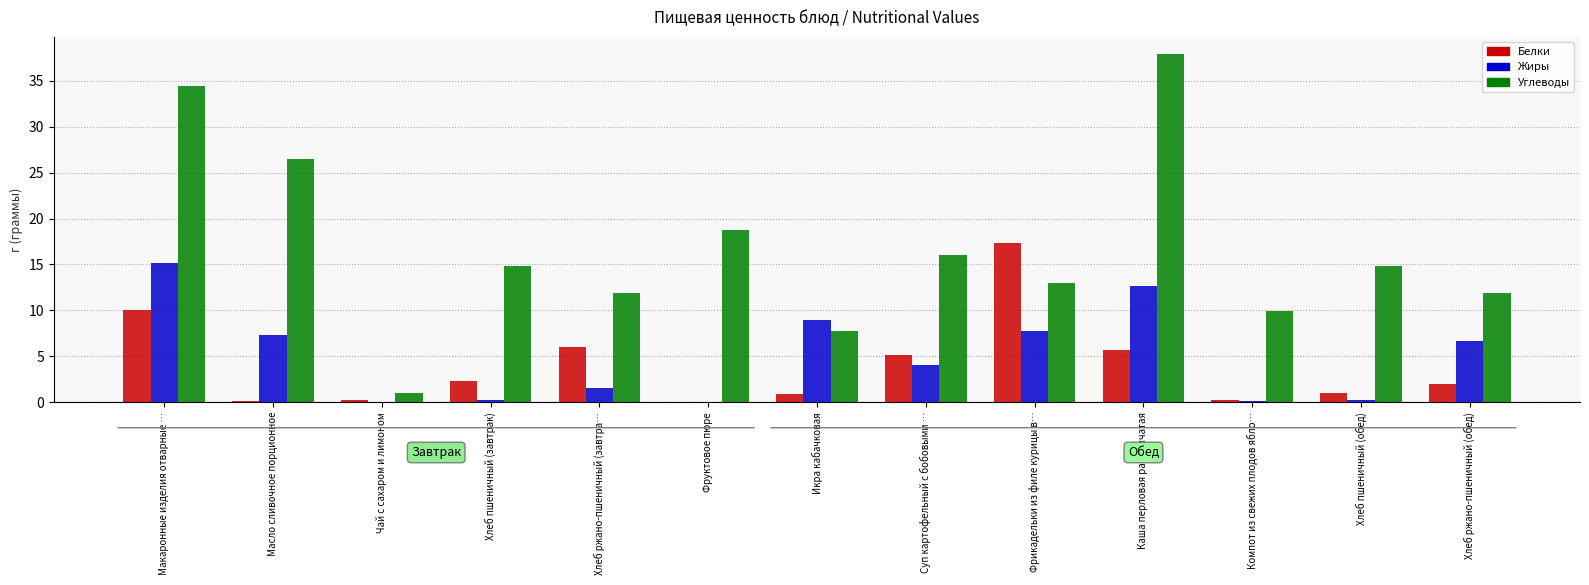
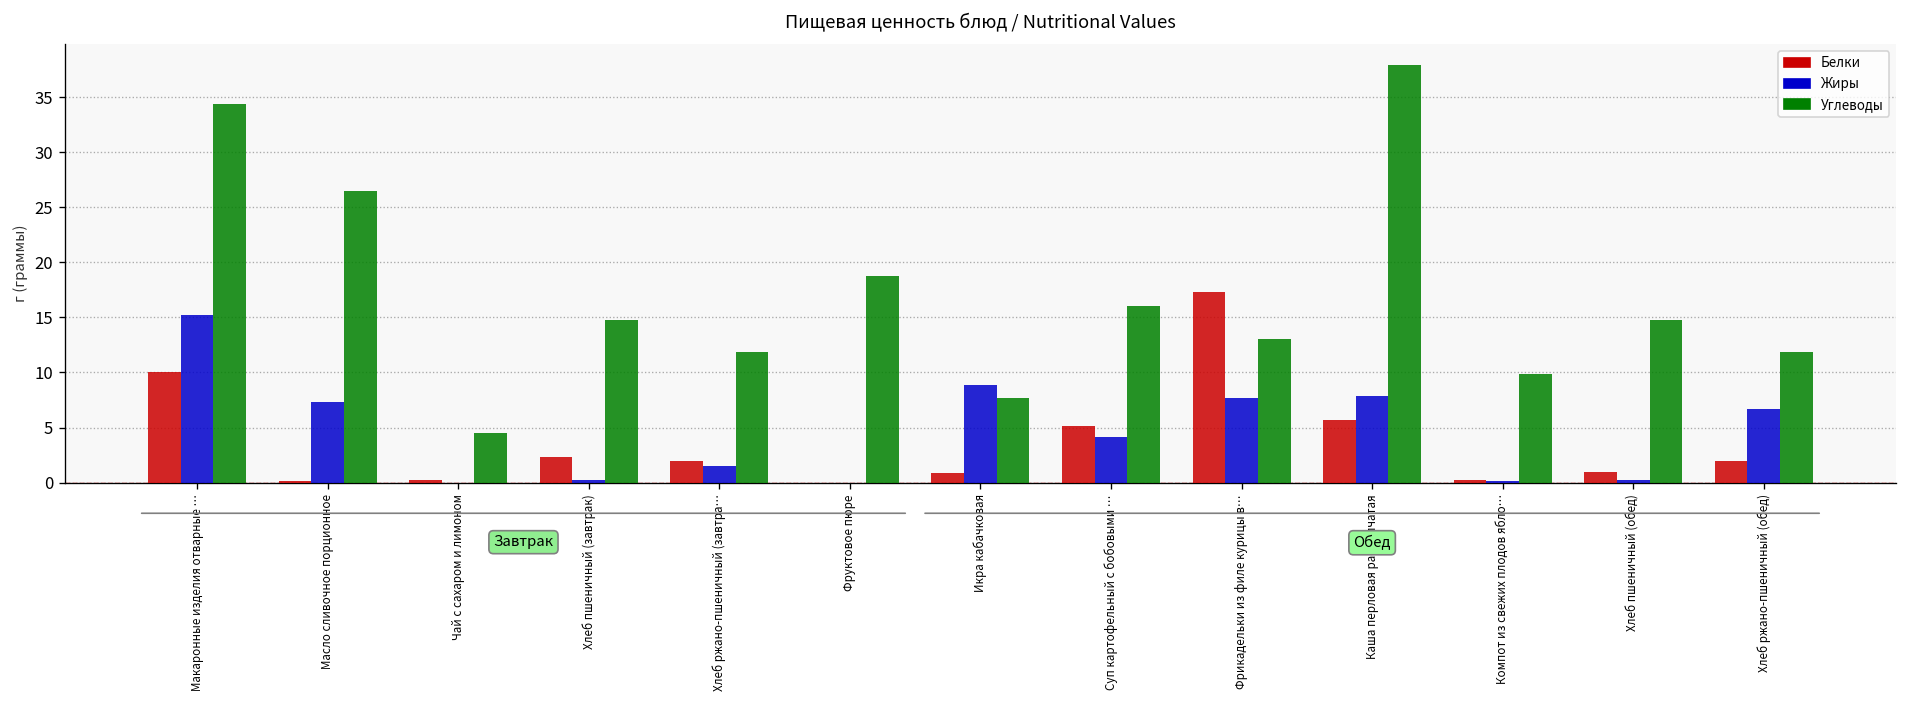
Углеводы, Чай с сахаром и лимоном: 1 -> 5
Белки, Хлеб ржано-пшеничный (завтра…: 6 -> 2
Жиры, Каша перловая рассыпчатая: 13 -> 8
